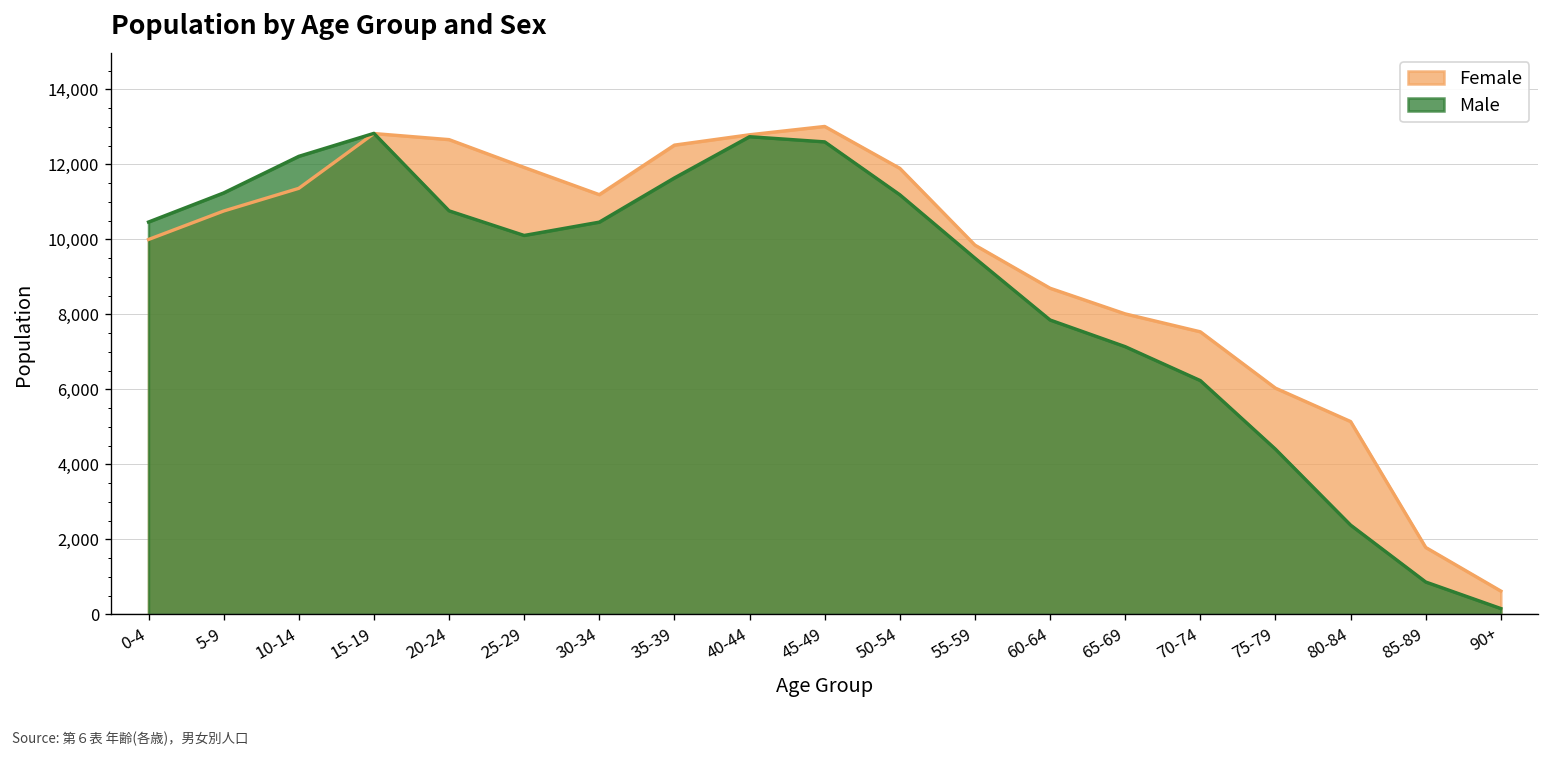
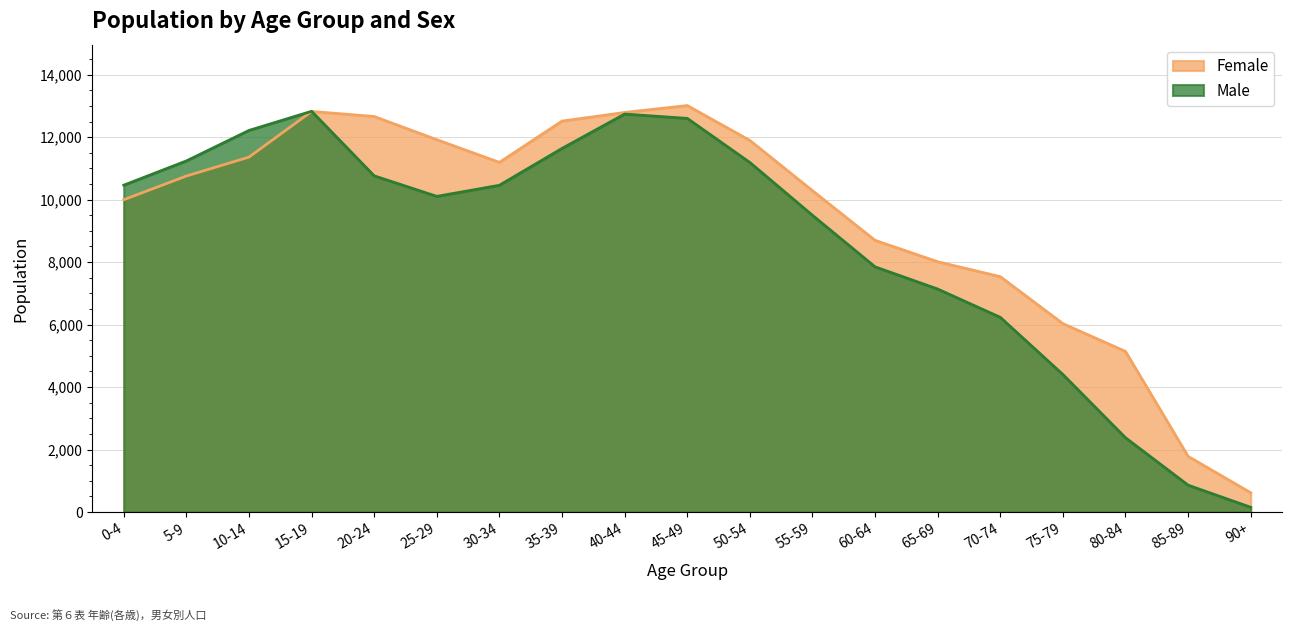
Female, 55-59: 9,800 -> 10,300
